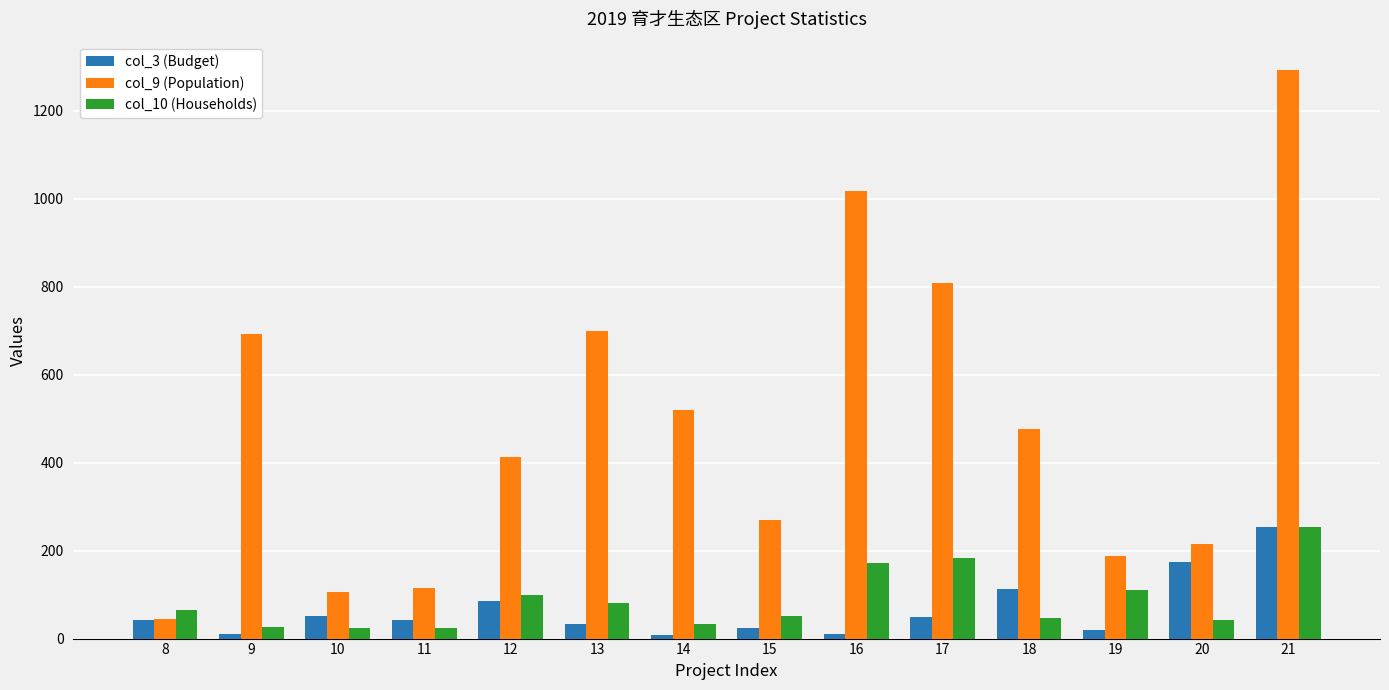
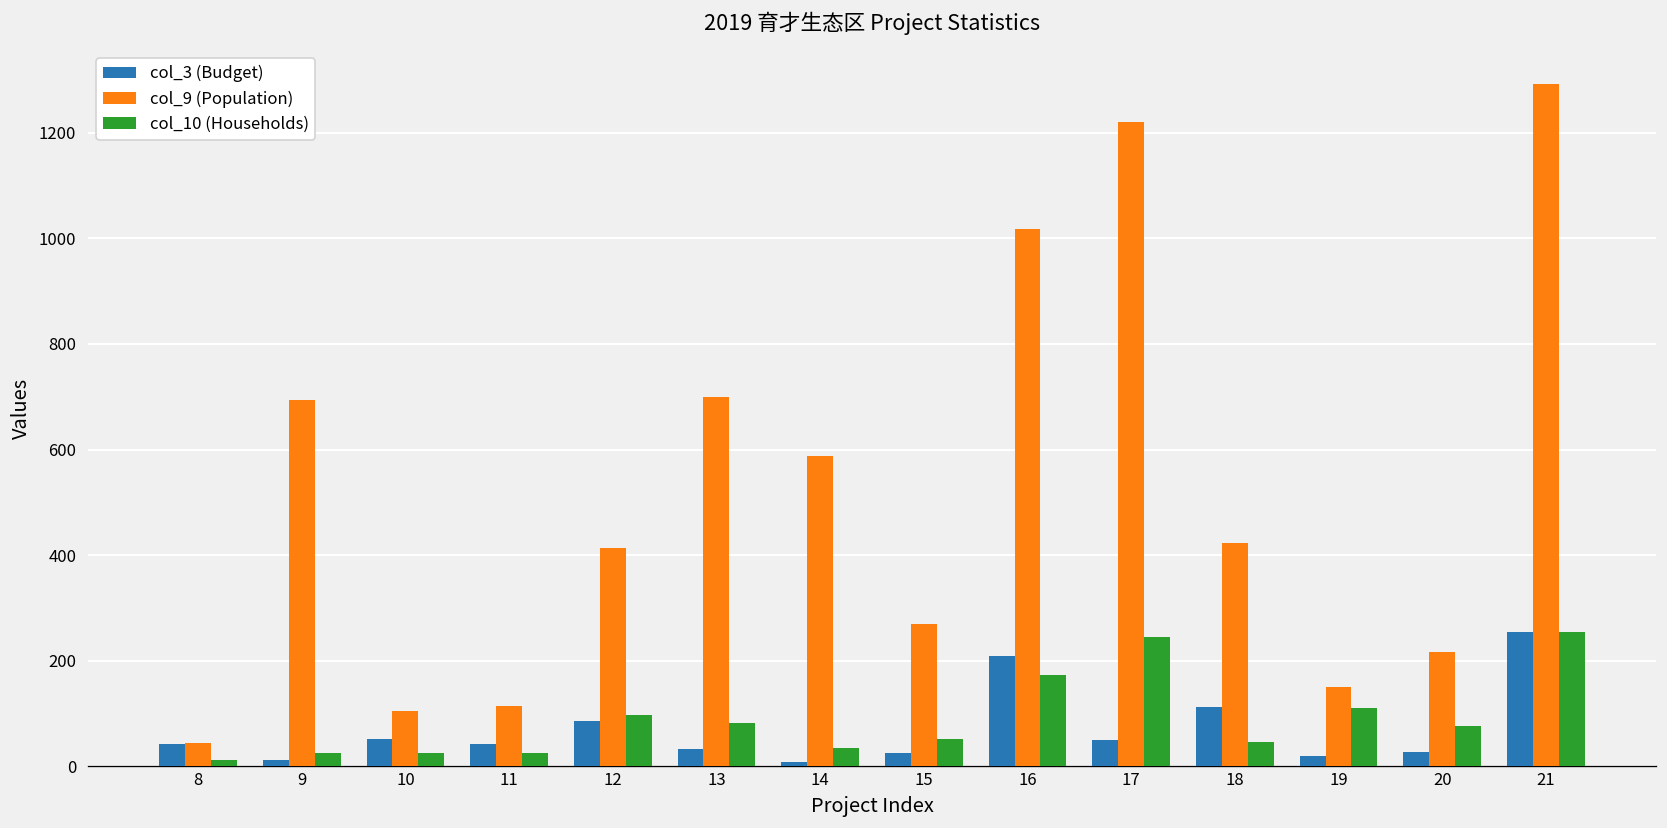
col_10 (Households), 8: 70 -> 10
col_9 (Population), 14: 520 -> 590
col_3 (Budget), 16: 10 -> 210
col_9 (Population), 17: 810 -> 1220
col_10 (Households), 17: 180 -> 240
col_9 (Population), 18: 480 -> 420
col_9 (Population), 19: 190 -> 150
col_3 (Budget), 20: 170 -> 30
col_10 (Households), 20: 40 -> 80
